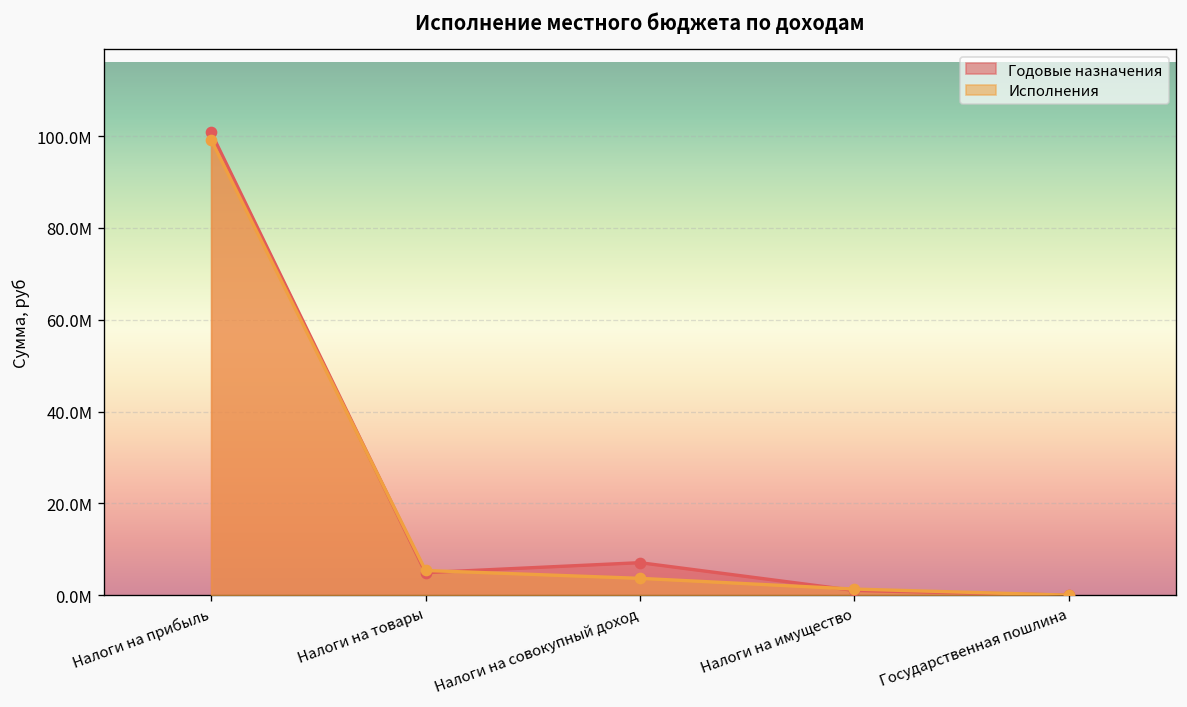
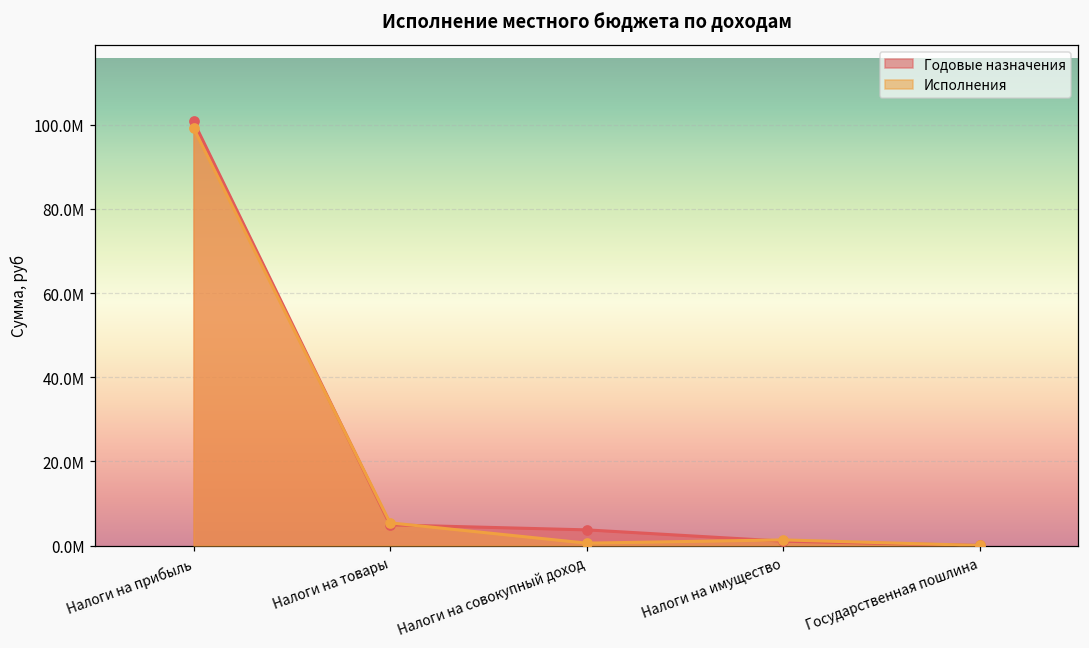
Годовые назначения, Налоги на совокупный доход: 7000000 -> 4000000
Исполнения, Налоги на совокупный доход: 4000000 -> 1000000
